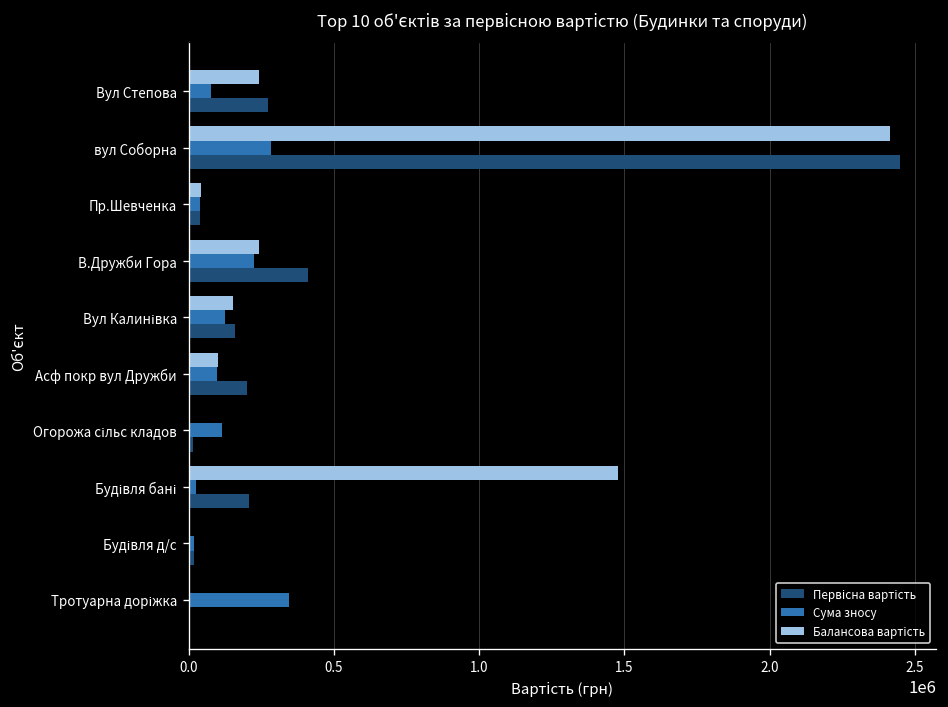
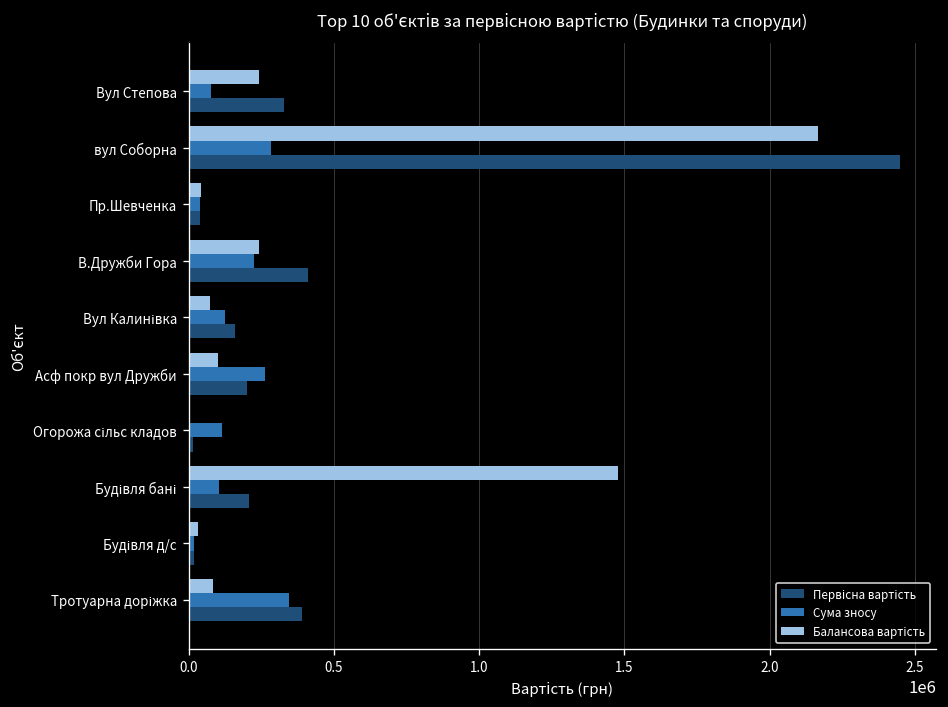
Первісна вартість, Вул Степова: 270000 -> 330000
Балансова вартість, вул Соборна: 2410000 -> 2170000
Балансова вартість, Вул Калинівка: 150000 -> 70000
Сума зносу, Асф покр вул Дружби: 100000 -> 260000
Сума зносу, Будівля бані: 30000 -> 100000
Балансова вартість, Будівля д/с: 0 -> 30000
Балансова вартість, Тротуарна доріжка: 0 -> 80000
Первісна вартість, Тротуарна доріжка: 0 -> 390000
